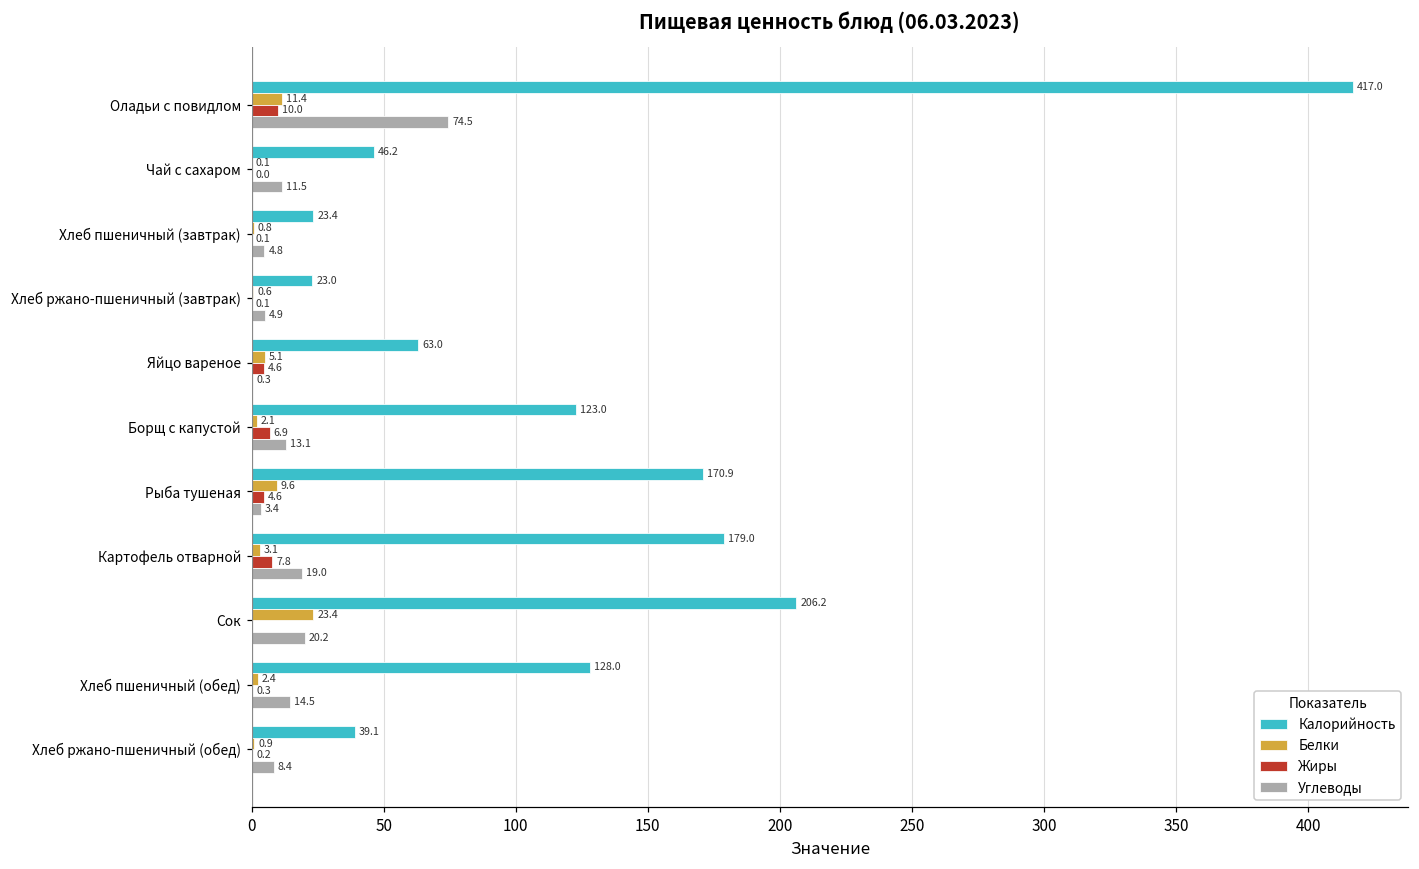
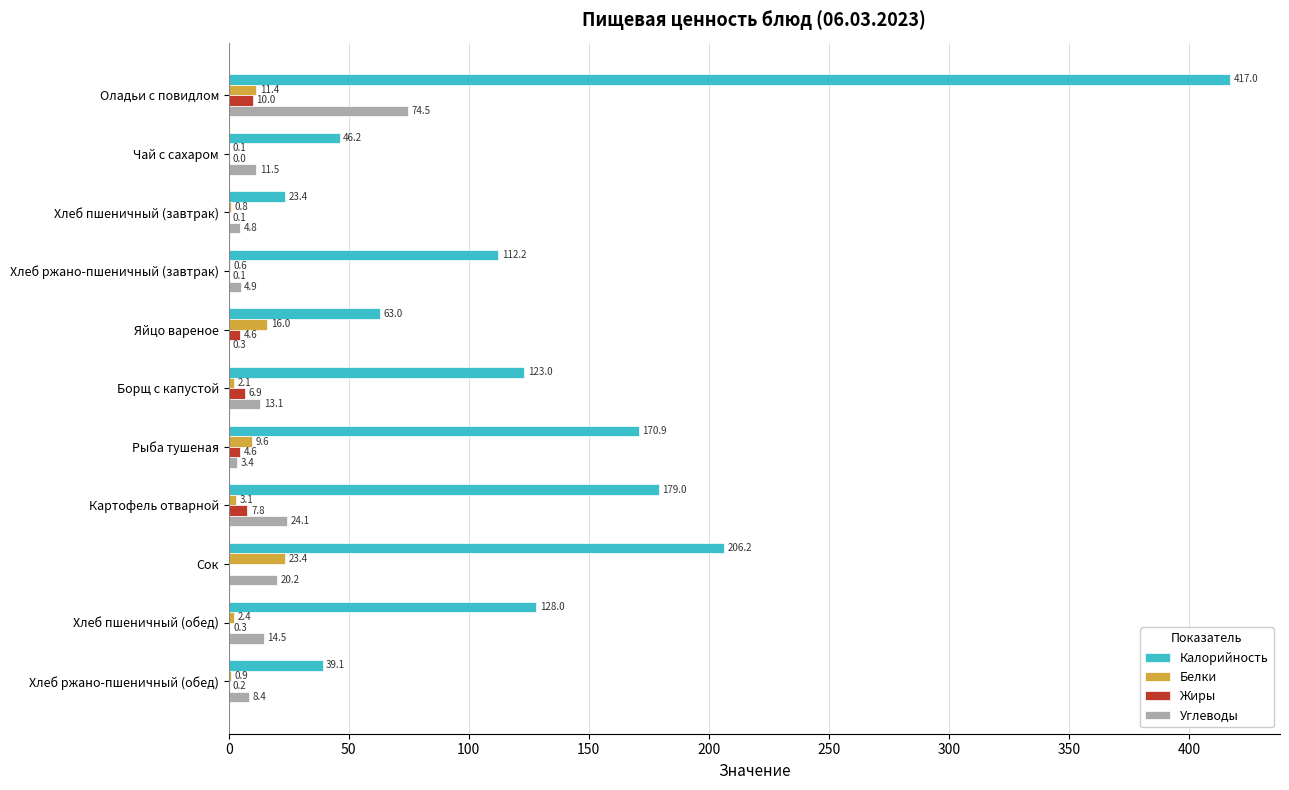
Калорийность, Хлеб ржано-пшеничный (завтрак): 23.0 -> 112.2
Белки, Яйцо вареное: 5.1 -> 16.0
Углеводы, Картофель отварной: 19.0 -> 24.1
